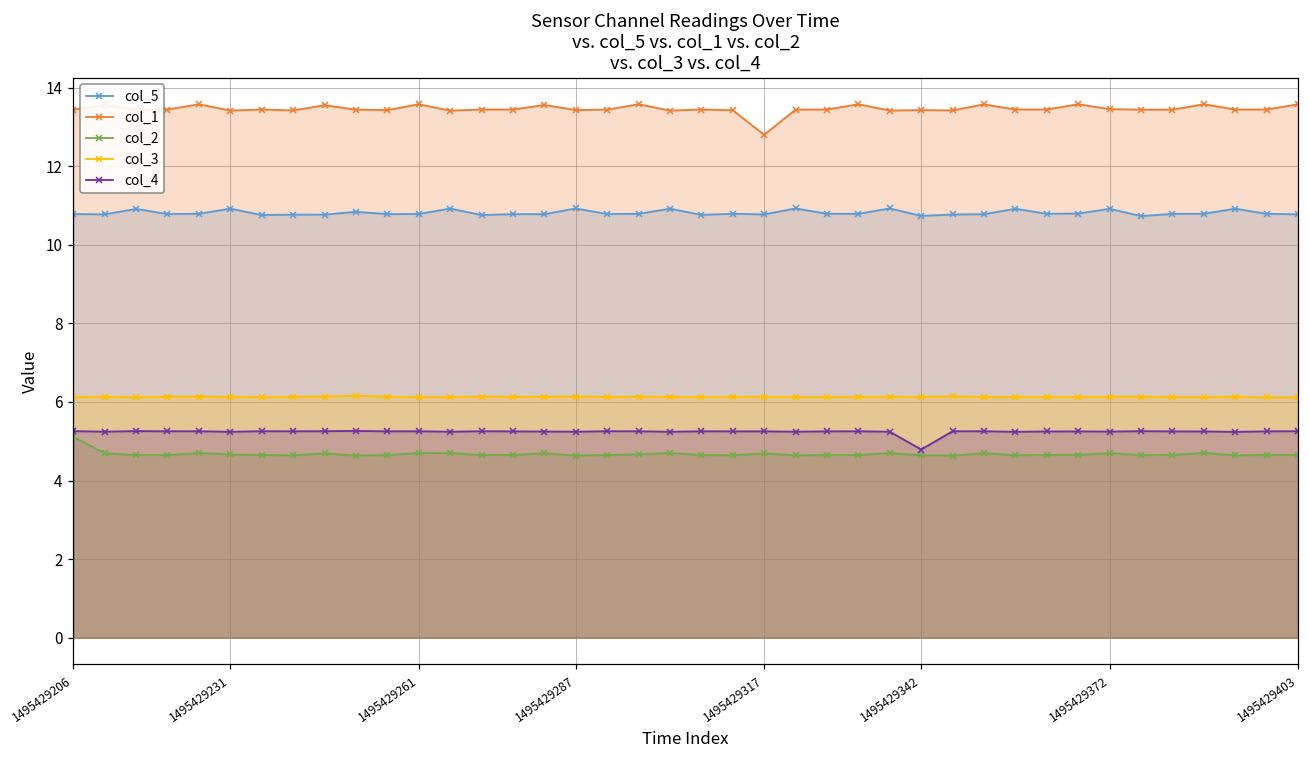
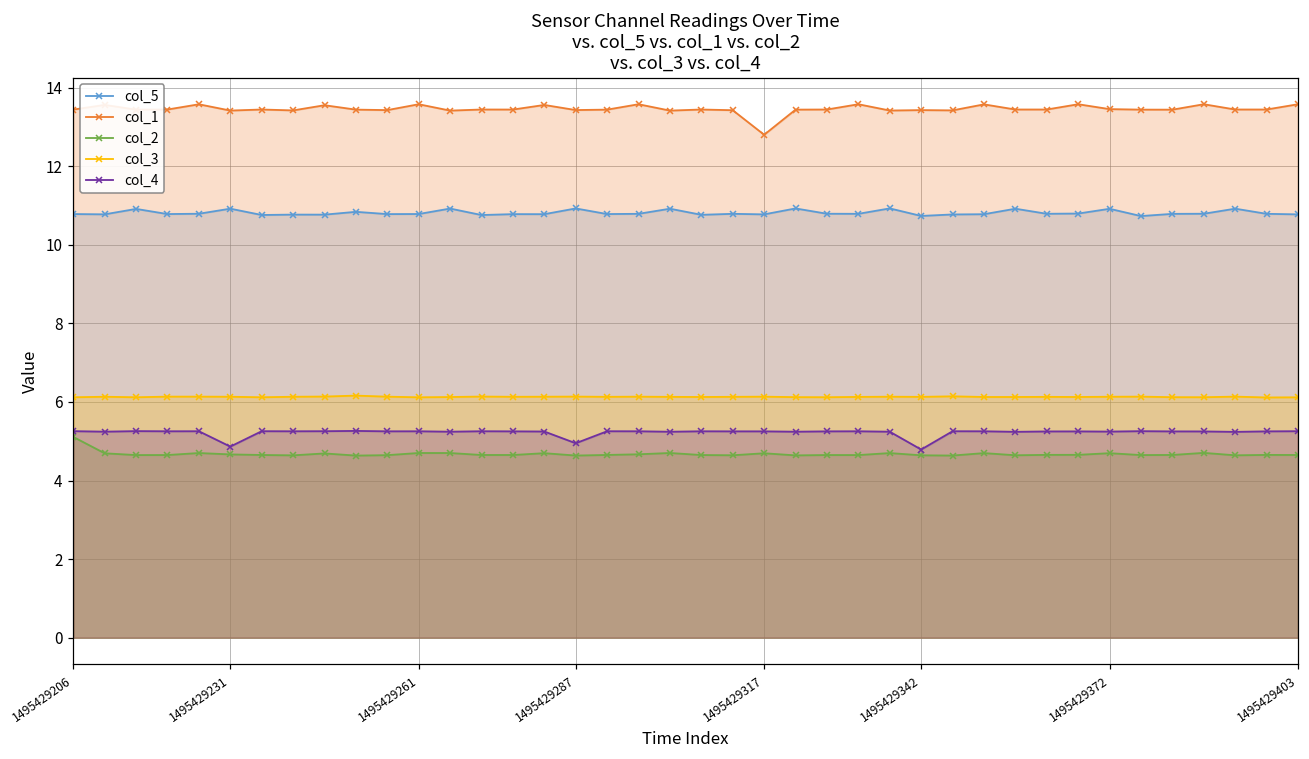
col_4, 1495429231: 5.2 -> 4.9
col_4, 1495429287: 5.2 -> 4.9
